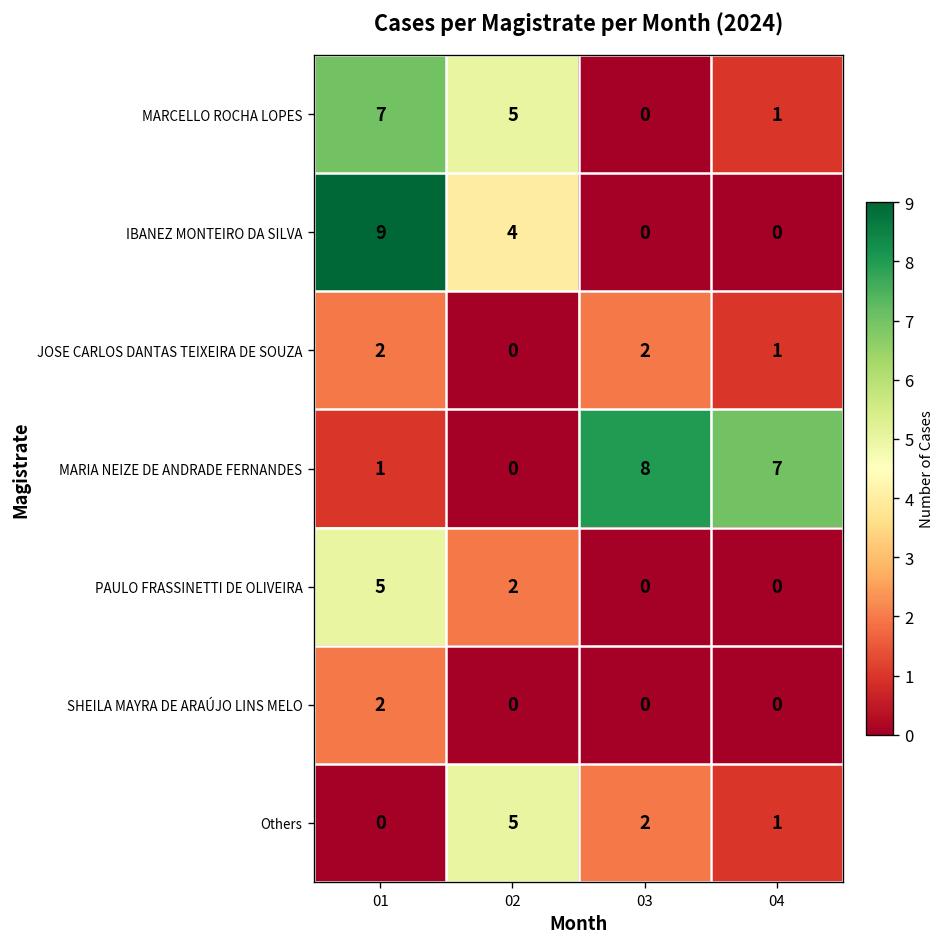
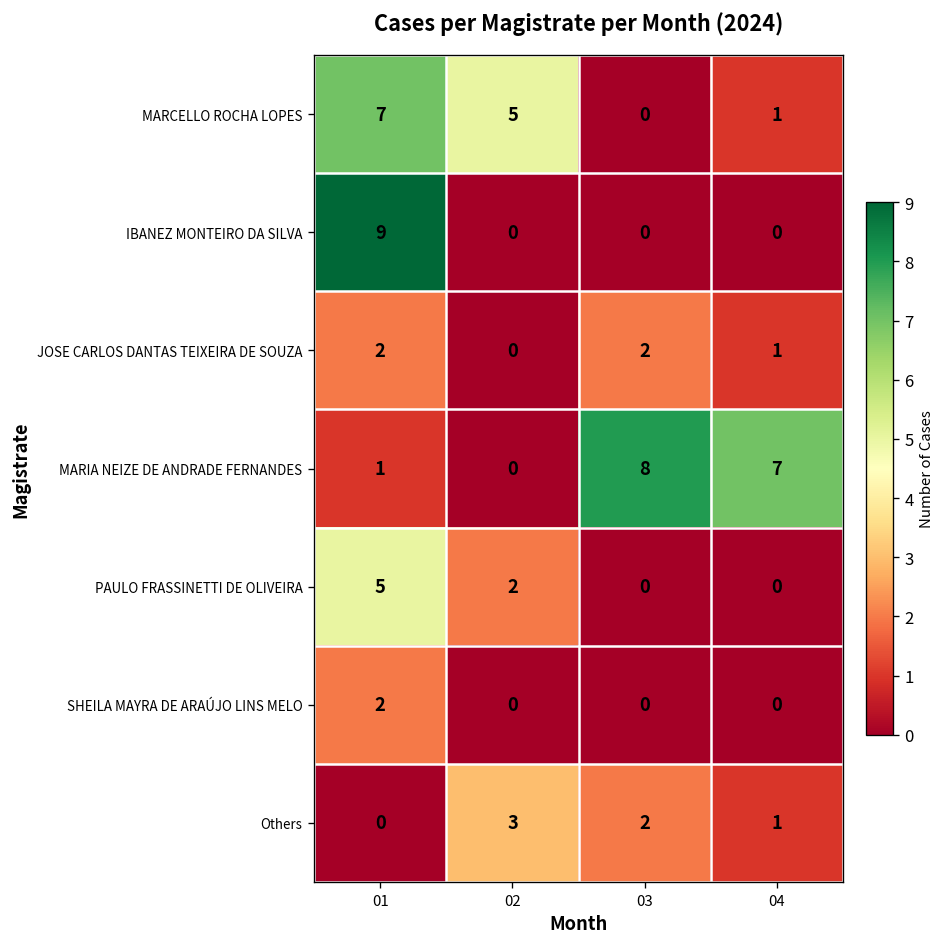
IBANEZ MONTEIRO DA SILVA, 02: 4 -> 0
Others, 02: 5 -> 3
